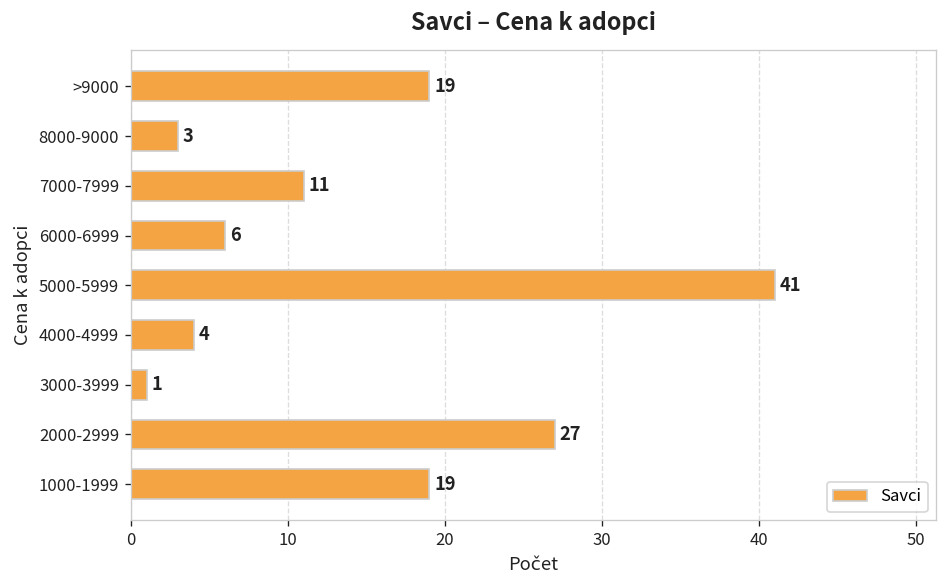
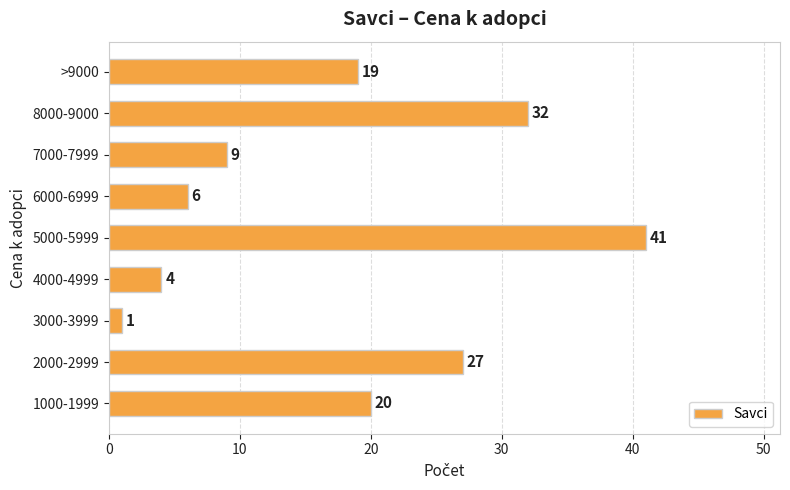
8000-9000: 3 -> 32
7000-7999: 11 -> 9
1000-1999: 19 -> 20
